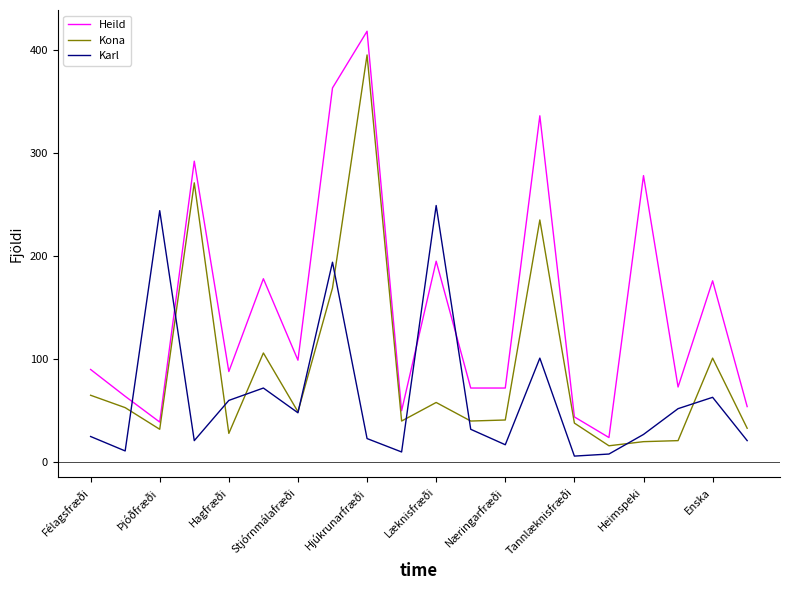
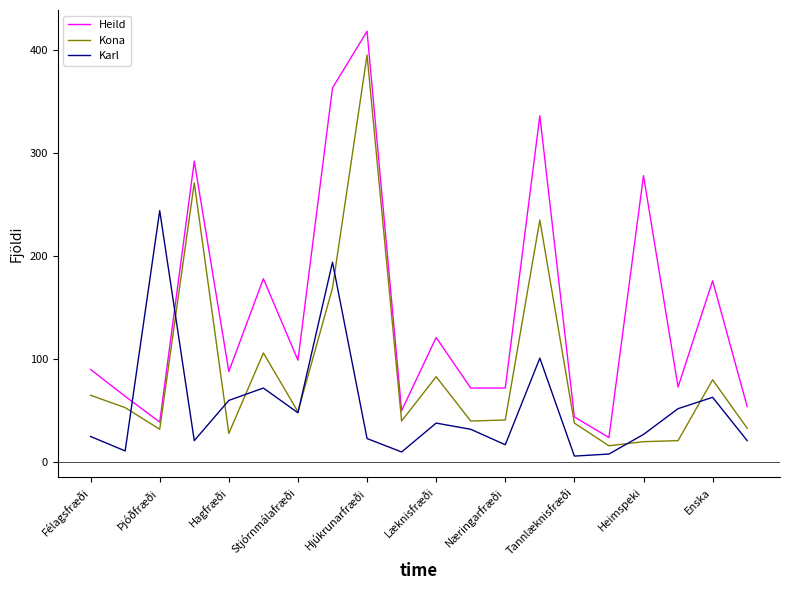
Heild, Læknisfræði: 195 -> 121
Kona, Læknisfræði: 58 -> 83
Karl, Læknisfræði: 249 -> 38
Kona, Enska: 101 -> 80
